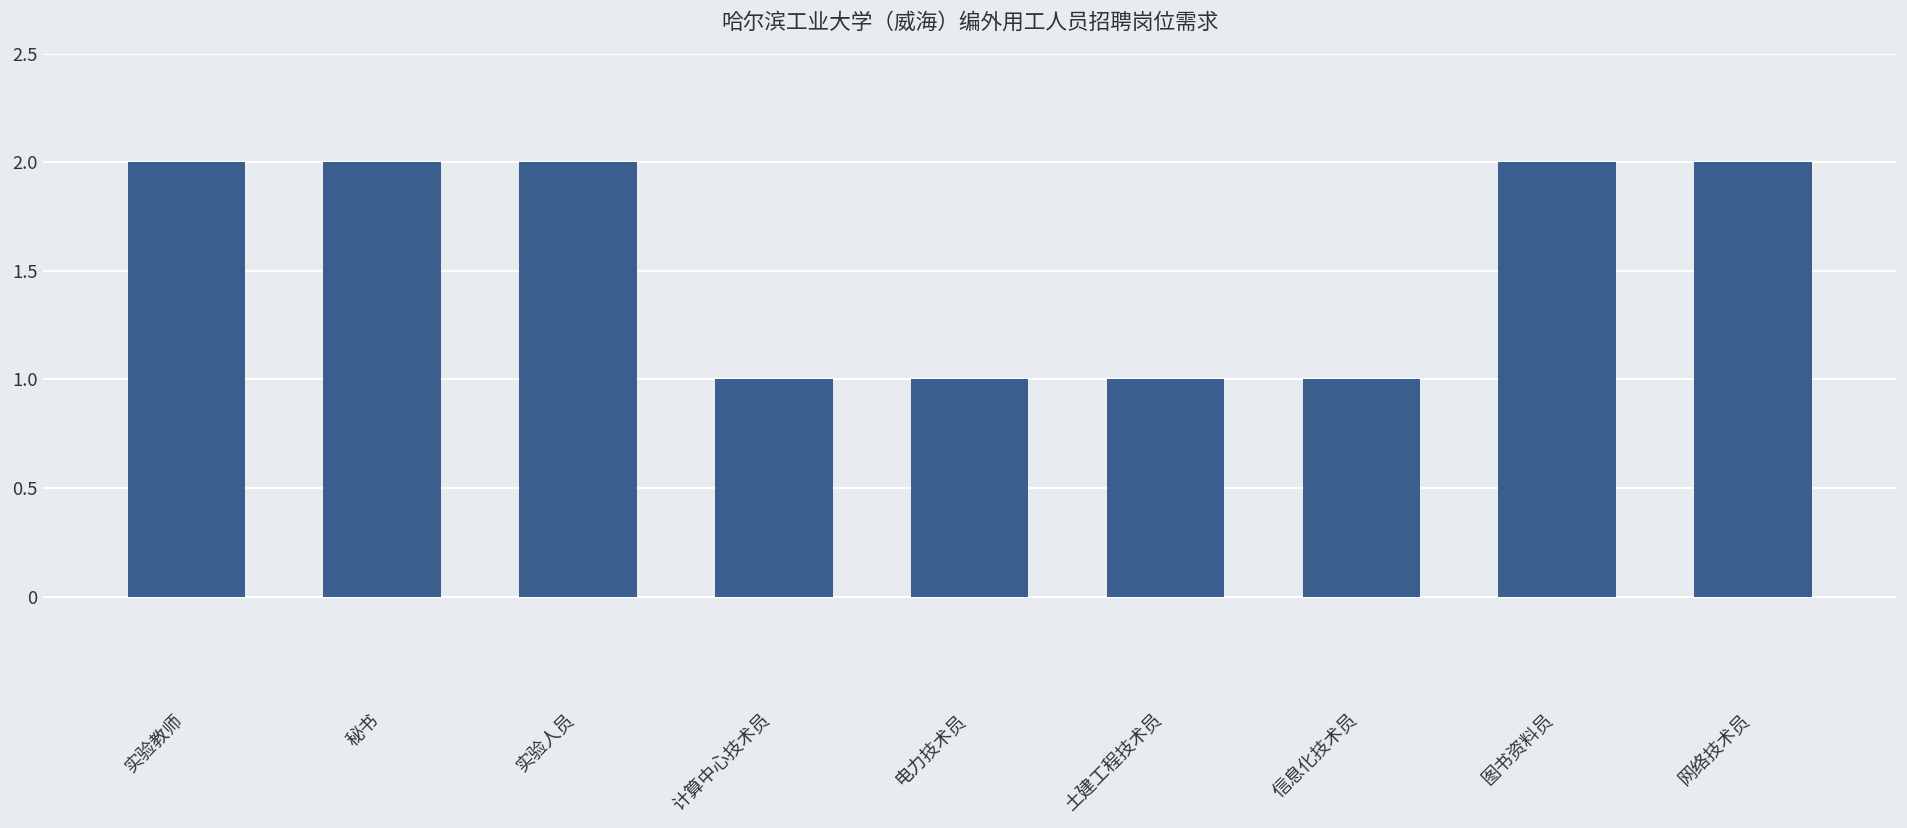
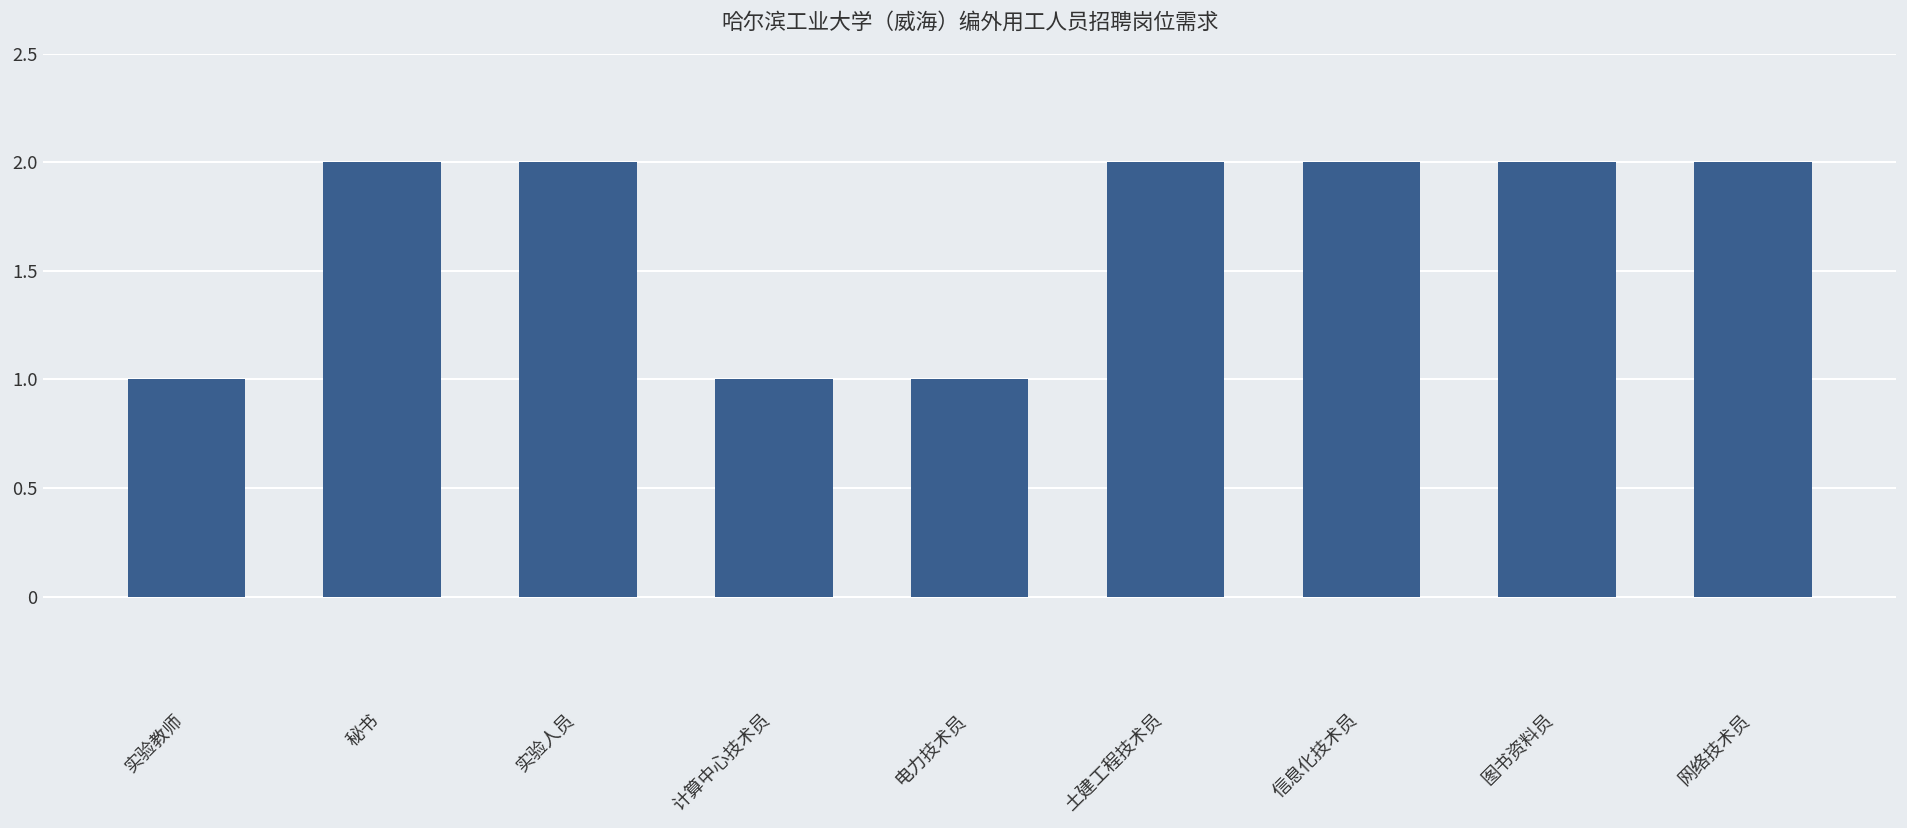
实验教师: 2 -> 1
土建工程技术员: 1 -> 2
信息化技术员: 1 -> 2
